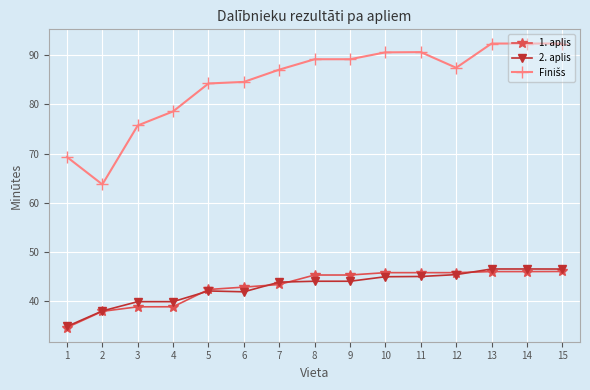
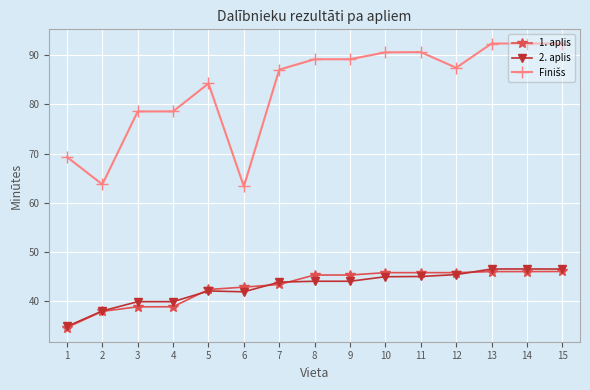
Finišs, 3: 76 -> 79
Finišs, 6: 85 -> 63
